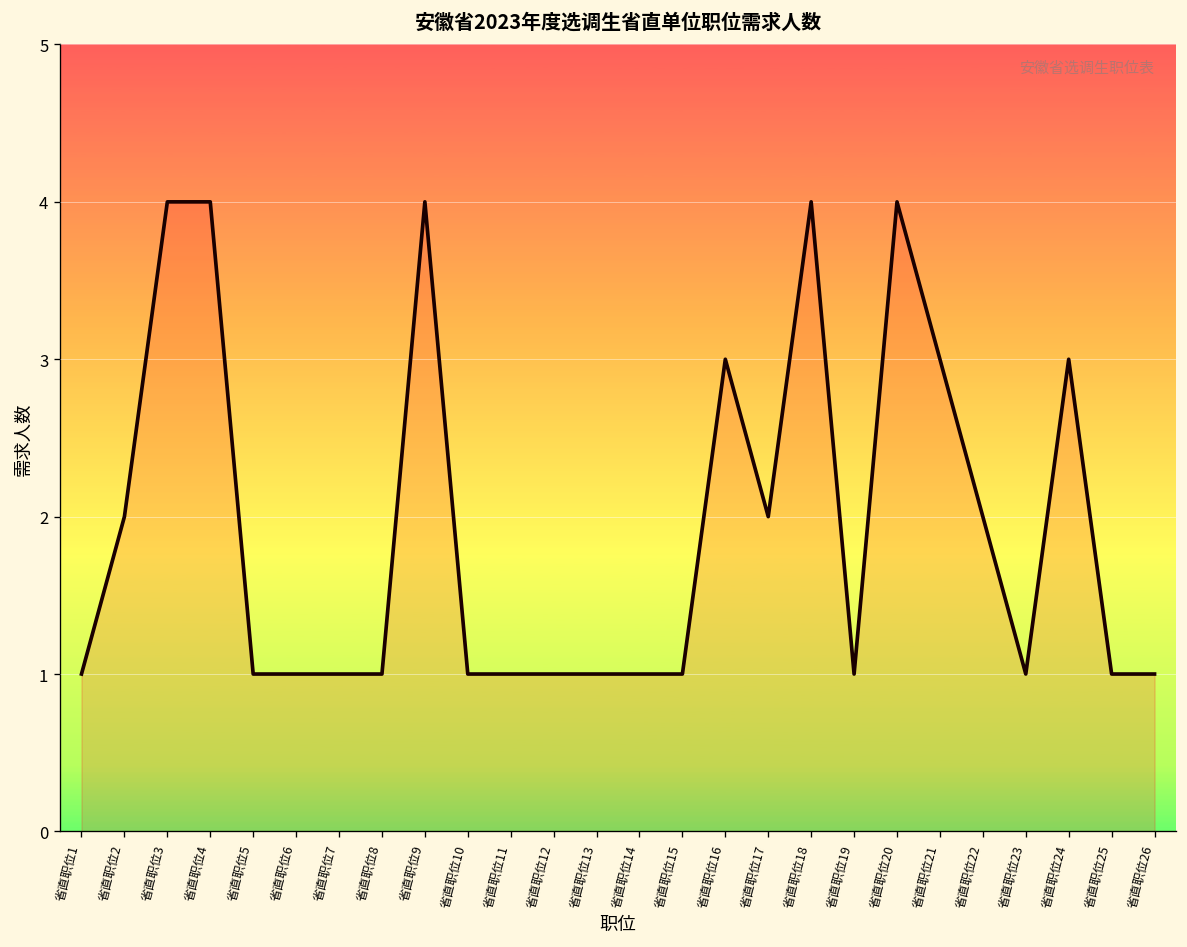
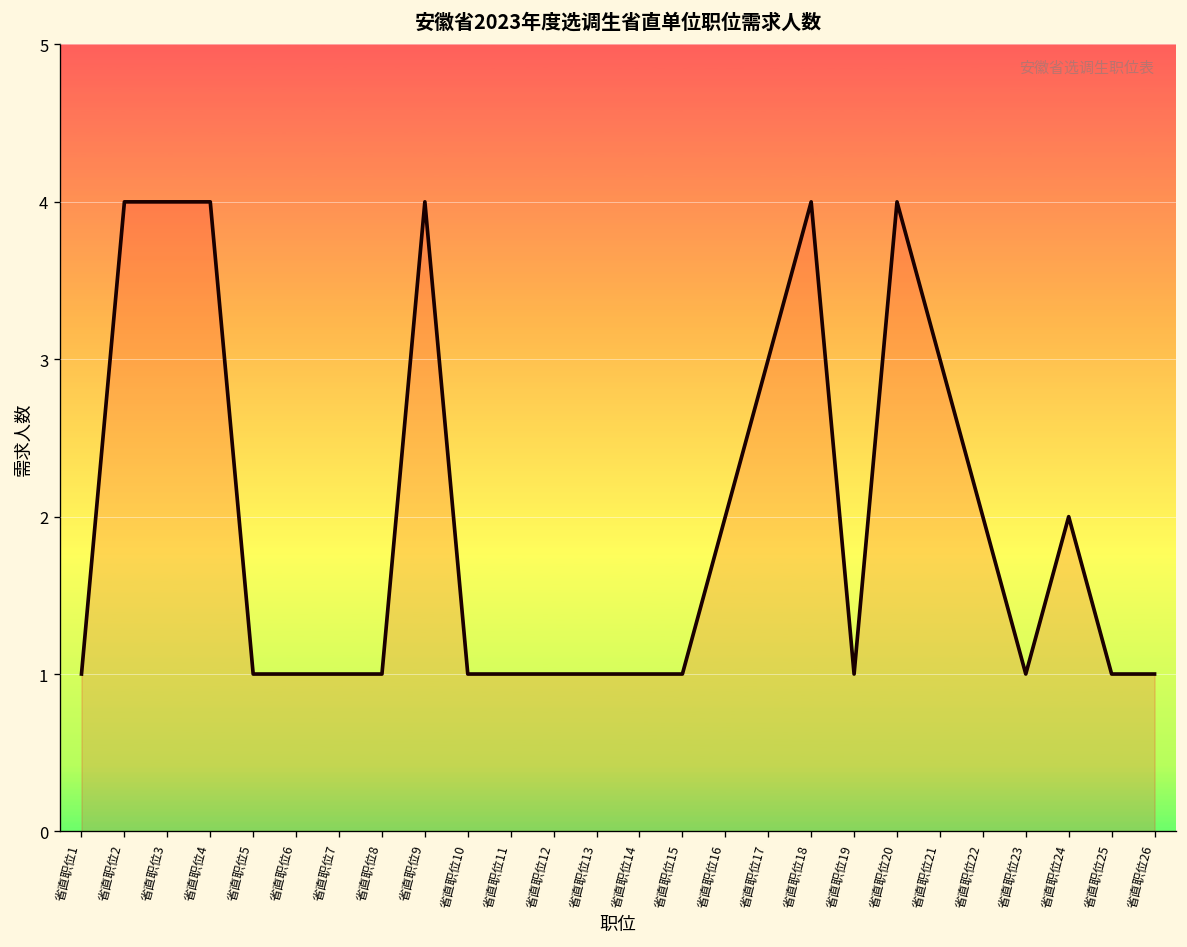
省直职位2: 2 -> 4
省直职位16: 3 -> 2
省直职位17: 2 -> 3
省直职位24: 3 -> 2
